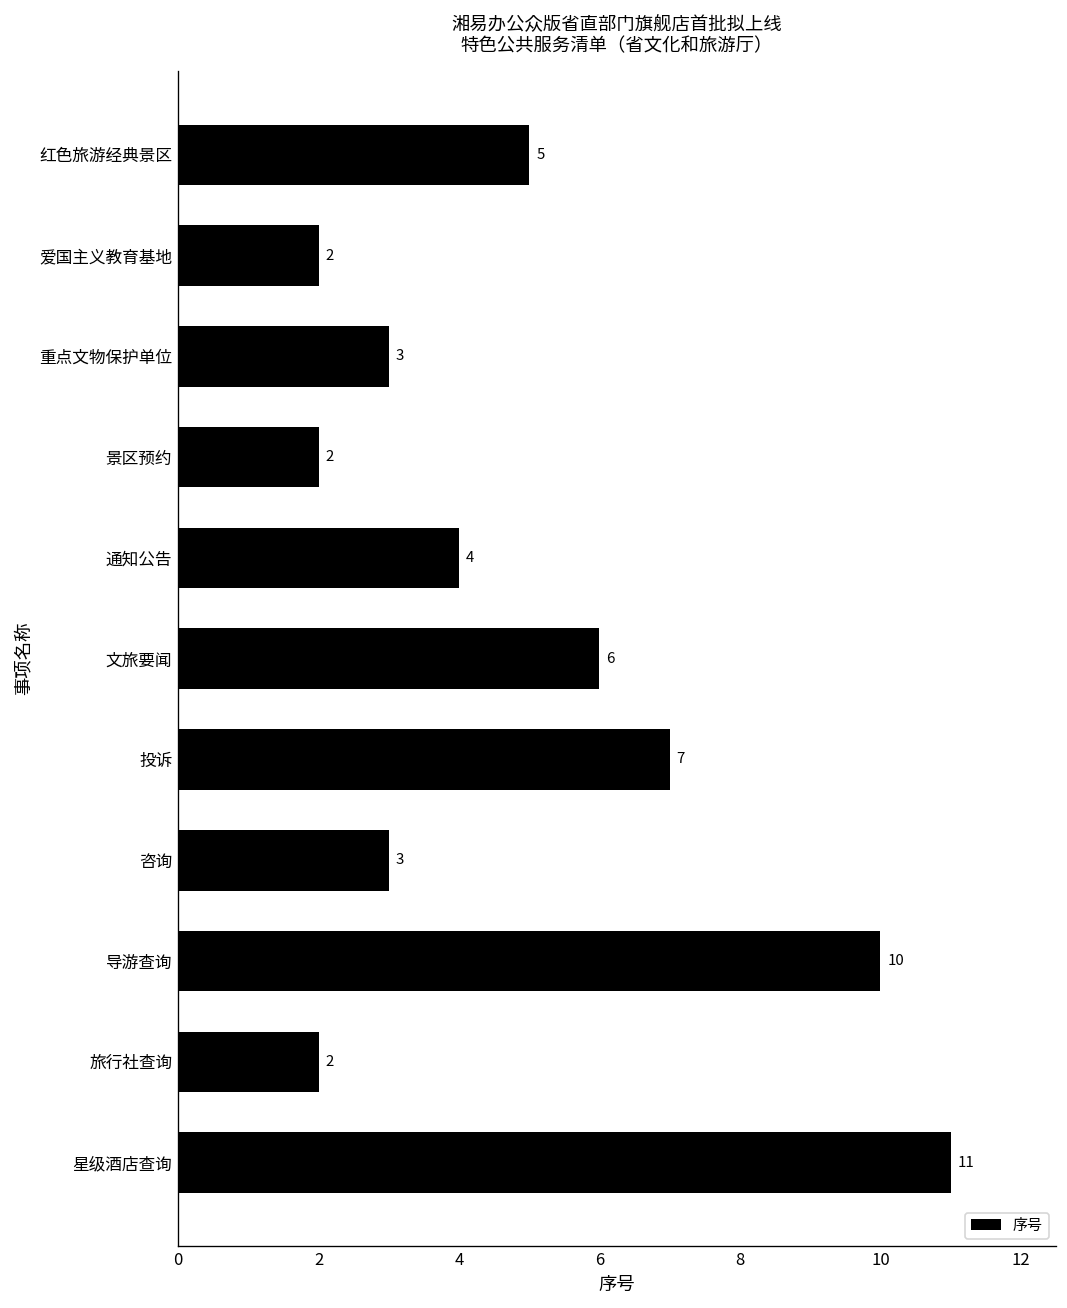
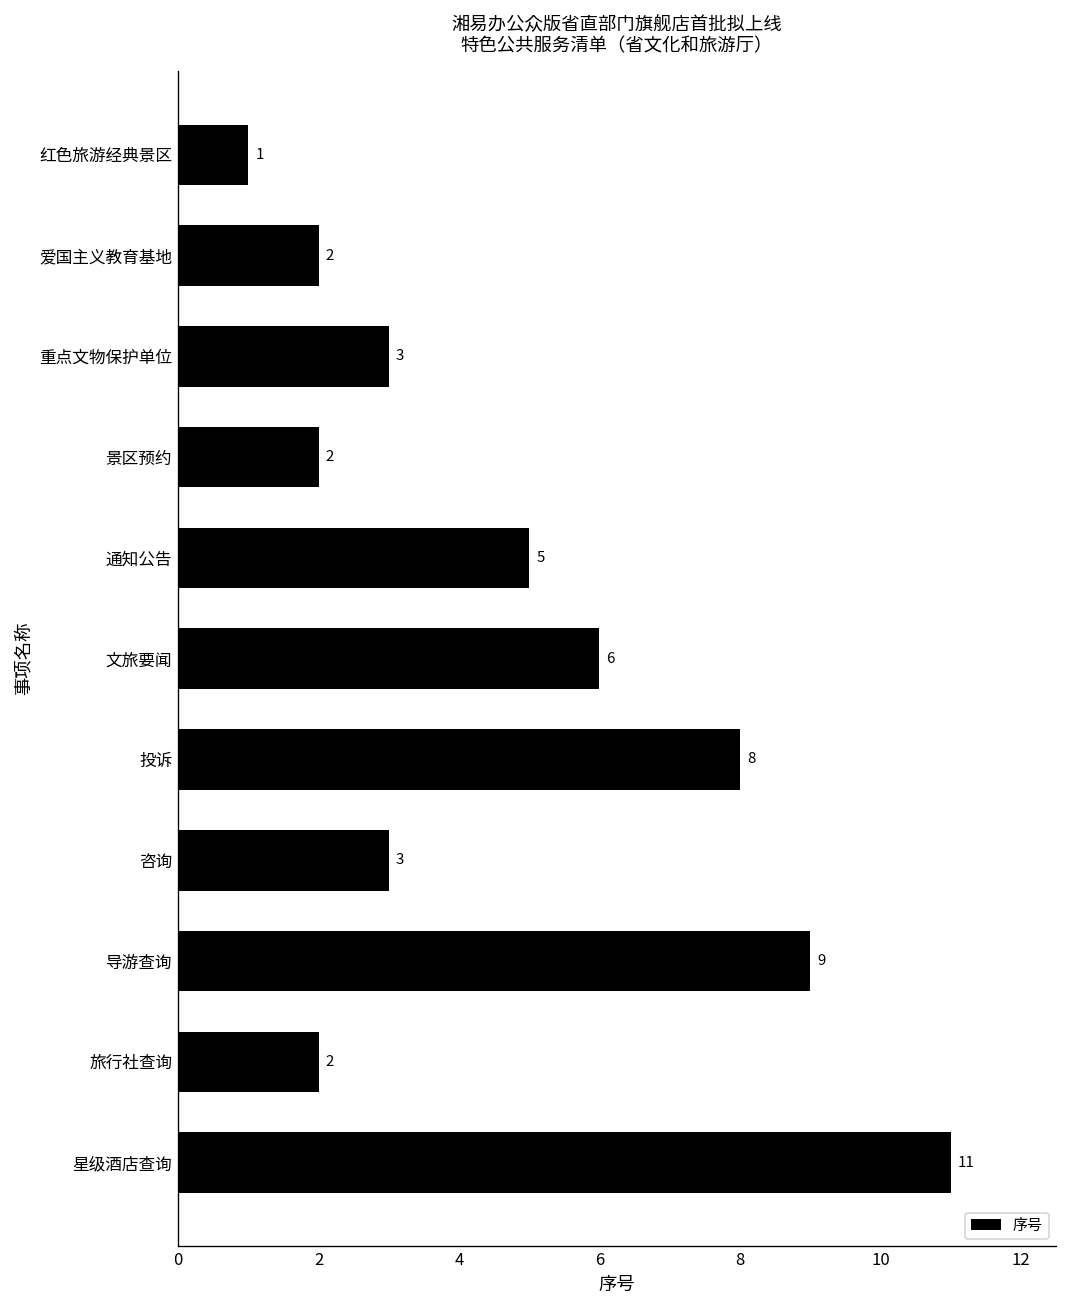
红色旅游经典景区: 5 -> 1
通知公告: 4 -> 5
投诉: 7 -> 8
导游查询: 10 -> 9
